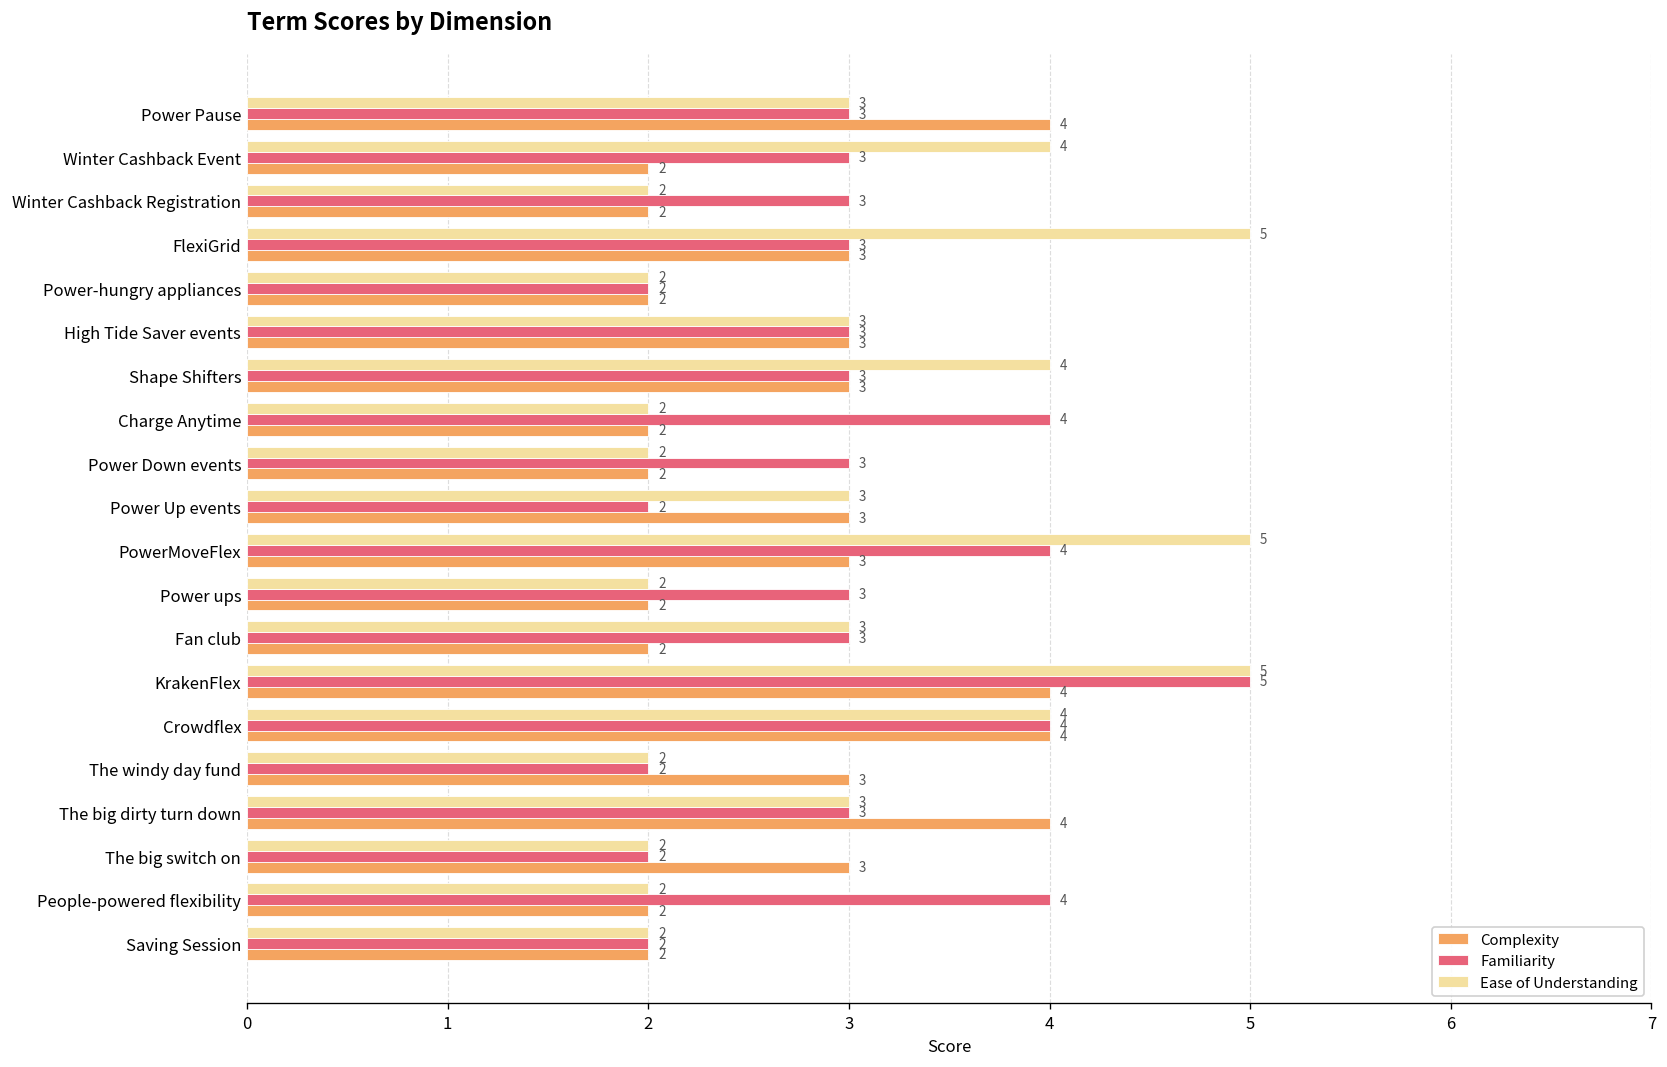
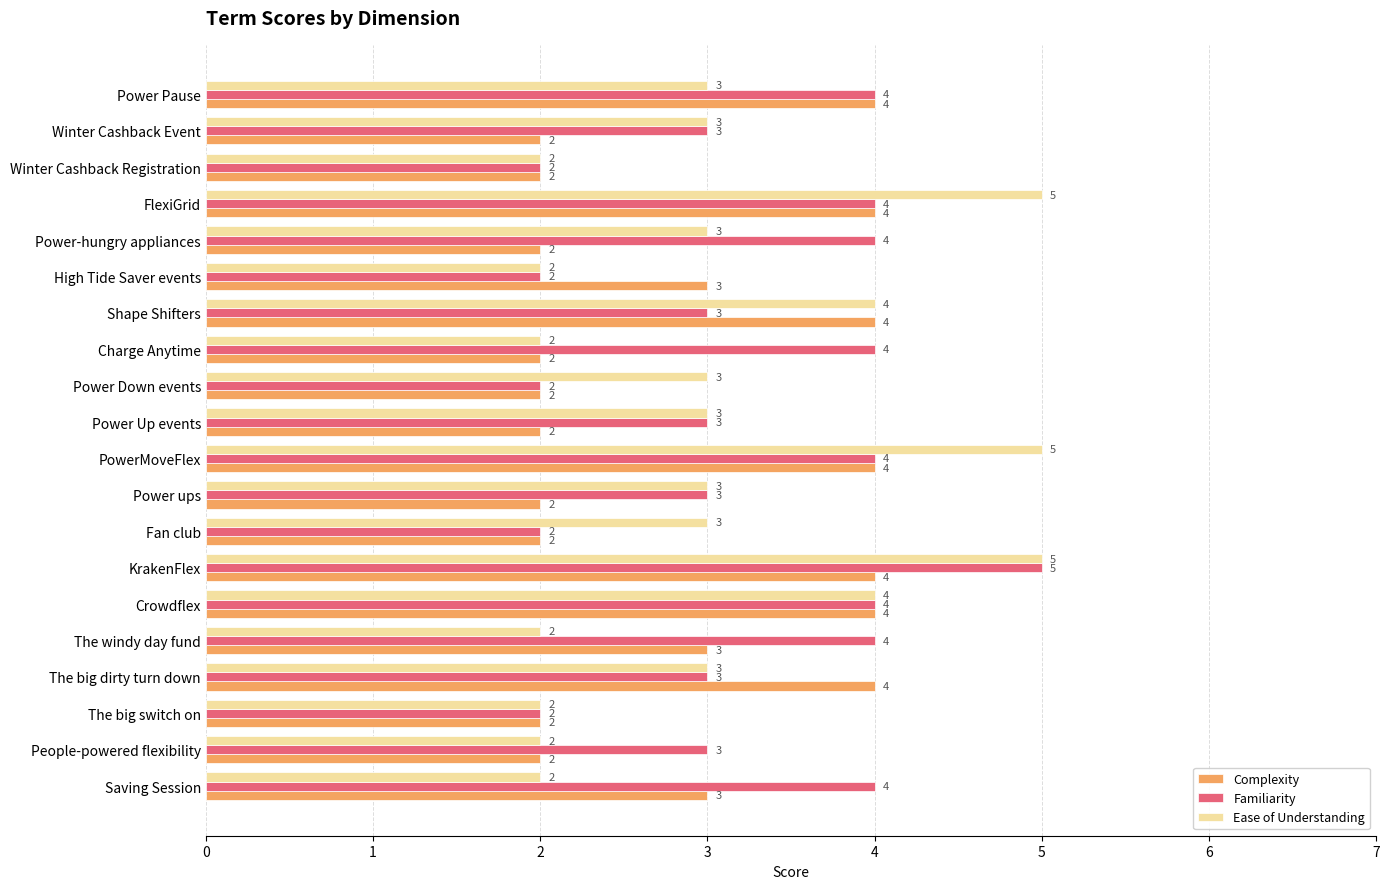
Familiarity, Power Pause: 3 -> 4
Ease of Understanding, Winter Cashback Event: 4 -> 3
Familiarity, Winter Cashback Registration: 3 -> 2
Familiarity, FlexiGrid: 3 -> 4
Complexity, FlexiGrid: 3 -> 4
Ease of Understanding, Power-hungry appliances: 2 -> 3
Familiarity, Power-hungry appliances: 2 -> 4
Ease of Understanding, High Tide Saver events: 3 -> 2
Familiarity, High Tide Saver events: 3 -> 2
Complexity, Shape Shifters: 3 -> 4
Ease of Understanding, Power Down events: 2 -> 3
Familiarity, Power Down events: 3 -> 2
Familiarity, Power Up events: 2 -> 3
Complexity, Power Up events: 3 -> 2
Complexity, PowerMoveFlex: 3 -> 4
Ease of Understanding, Power ups: 2 -> 3
Familiarity, Fan club: 3 -> 2
Familiarity, The windy day fund: 2 -> 4
Complexity, The big switch on: 3 -> 2
Familiarity, People-powered flexibility: 4 -> 3
Familiarity, Saving Session: 2 -> 4
Complexity, Saving Session: 2 -> 3
